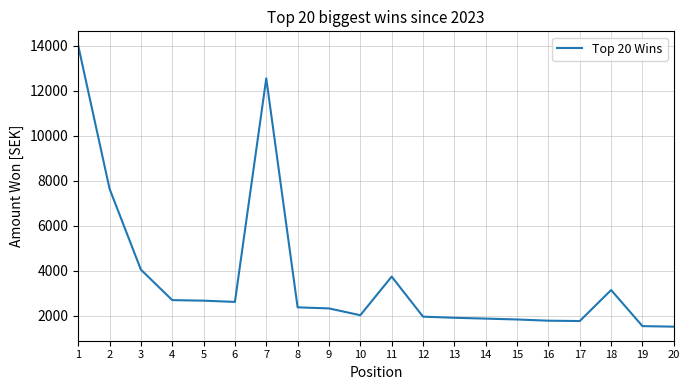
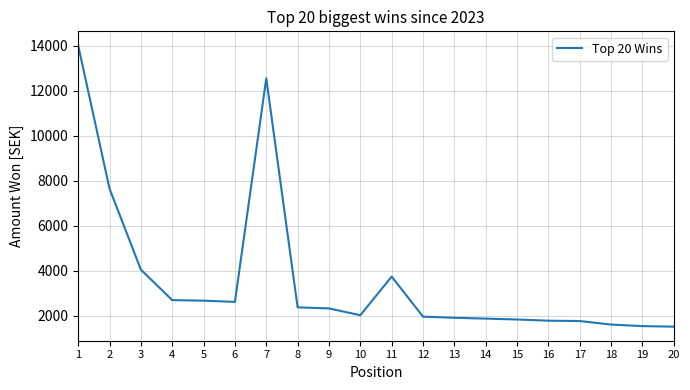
18: 3100 -> 1600
